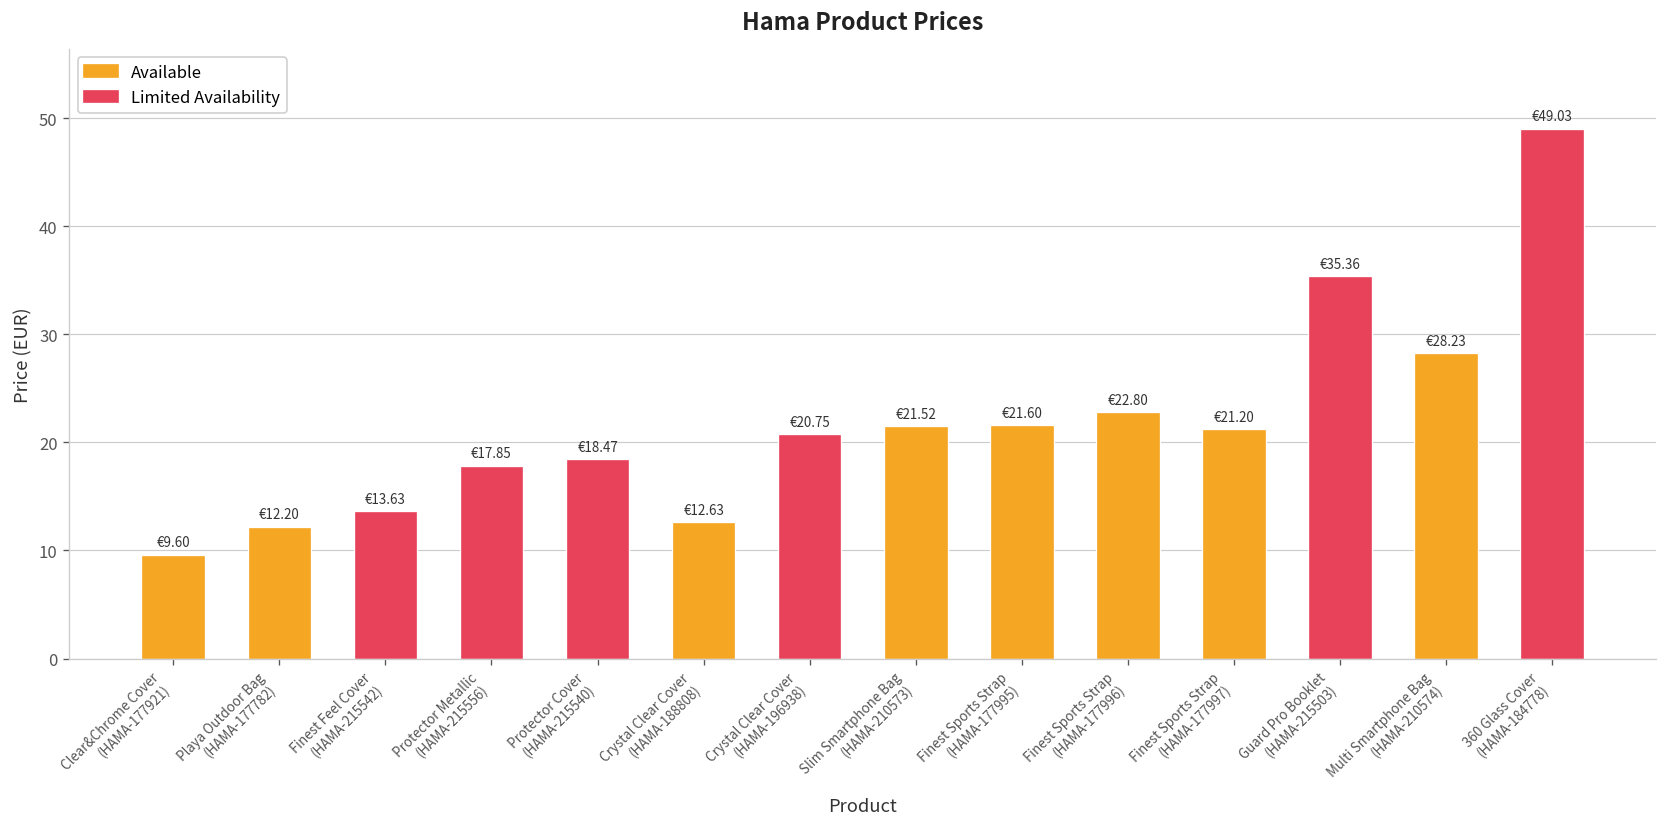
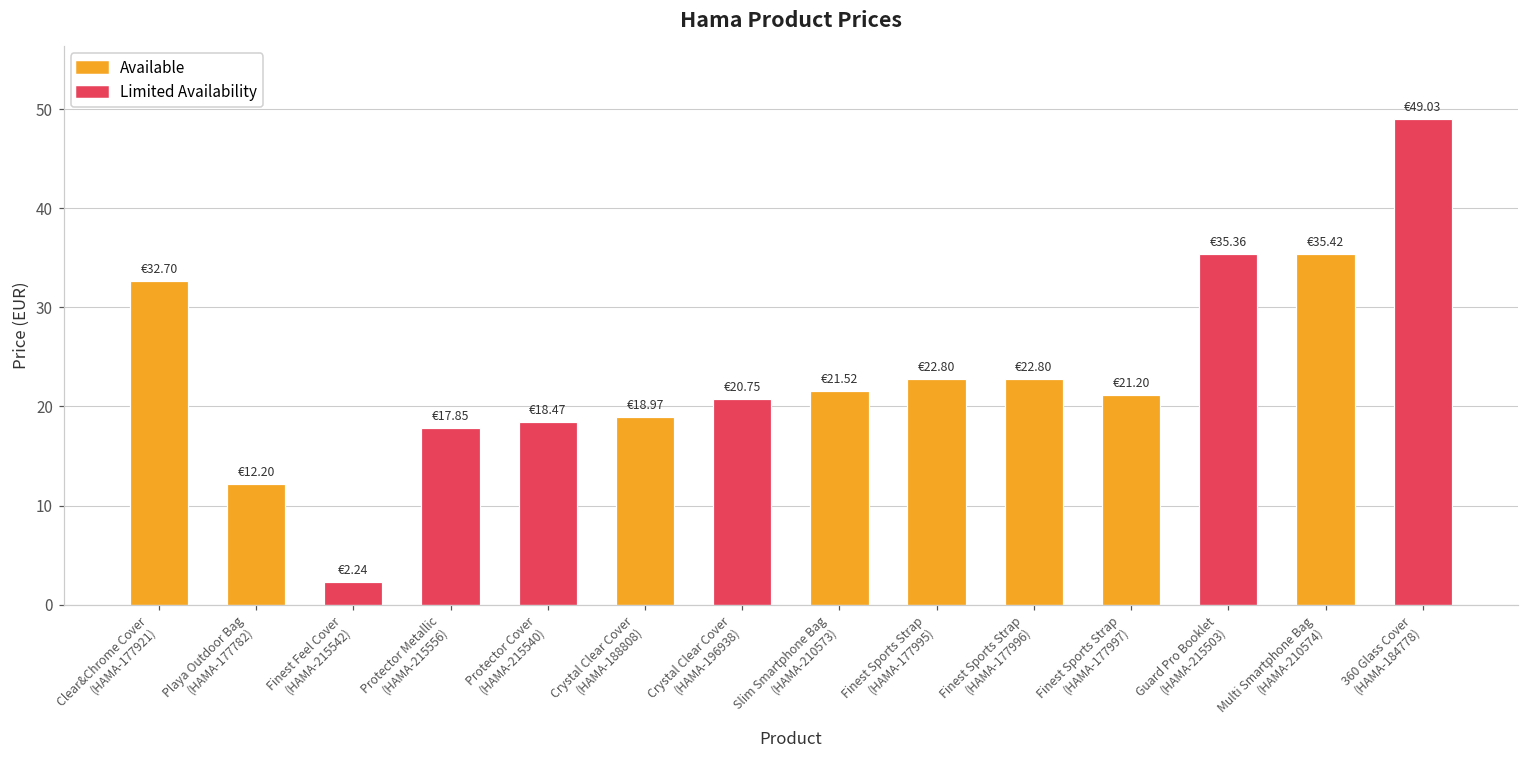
Clear&Chrome Cover (HAMA-177921): €9.60 -> €32.70
Finest Feel Cover (HAMA-215542): €13.63 -> €2.24
Crystal Clear Cover (HAMA-188808): €12.63 -> €18.97
Finest Sports Strap (HAMA-177995): €21.60 -> €22.80
Multi Smartphone Bag (HAMA-210574): €28.23 -> €35.42
